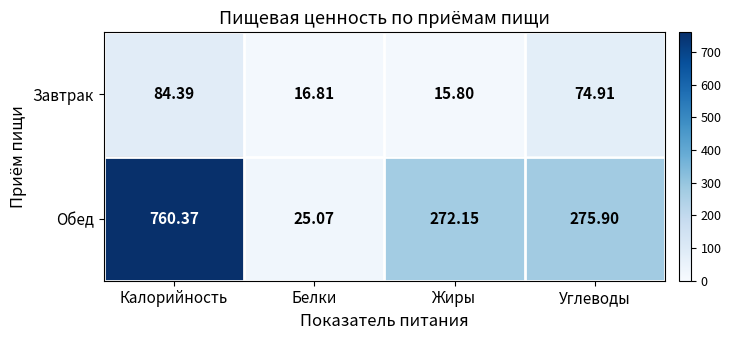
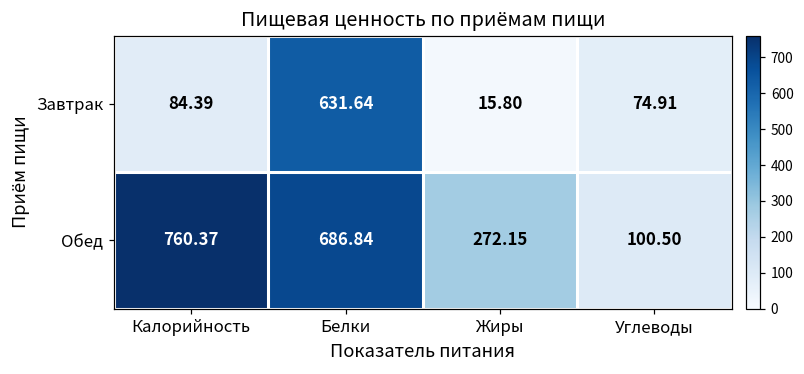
Завтрак, Белки: 16.81 -> 631.64
Обед, Белки: 25.07 -> 686.84
Обед, Углеводы: 275.90 -> 100.50
